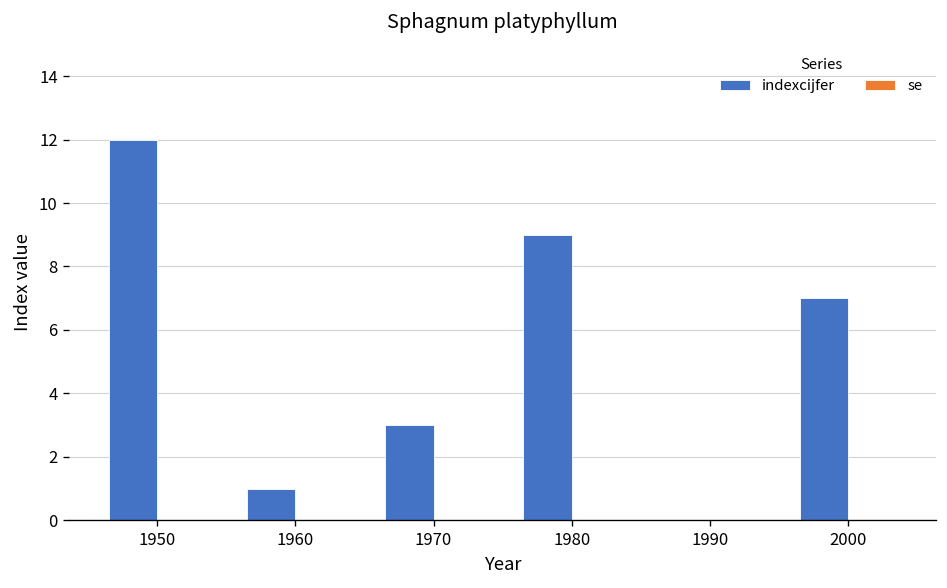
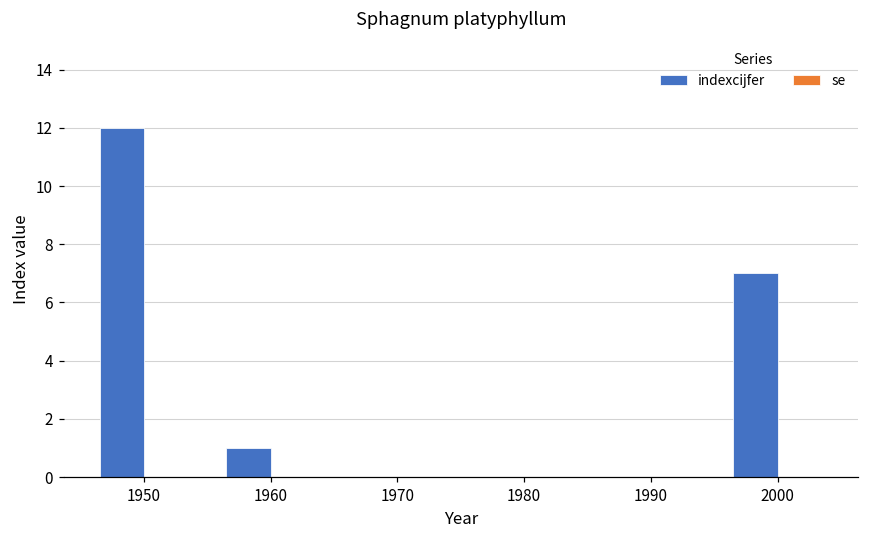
indexcijfer, 1970: 3 -> 0
indexcijfer, 1980: 9 -> 0
